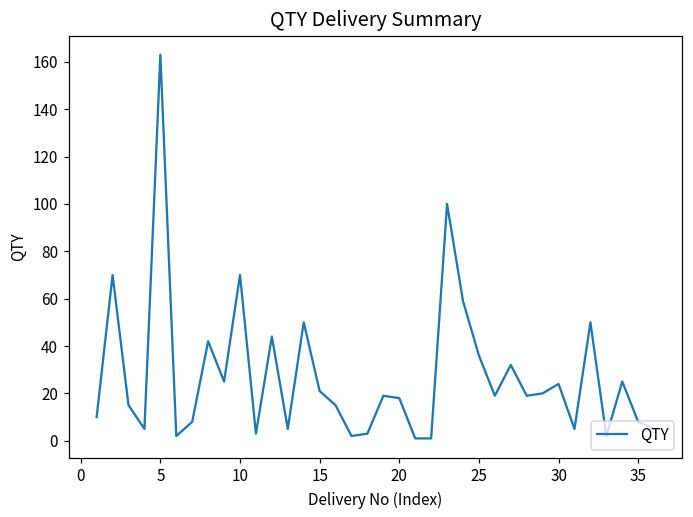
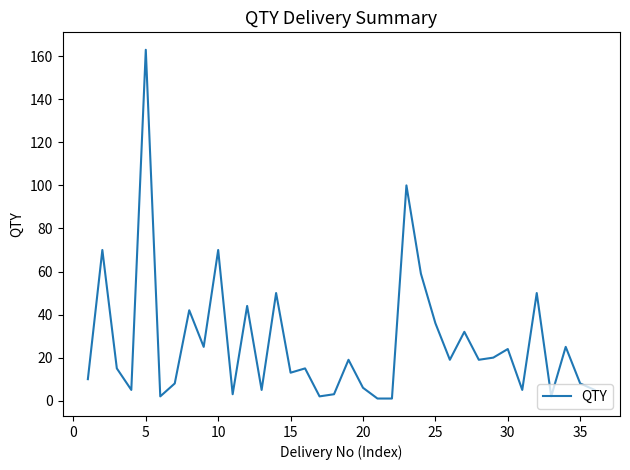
15: 21 -> 13
20: 18 -> 6
